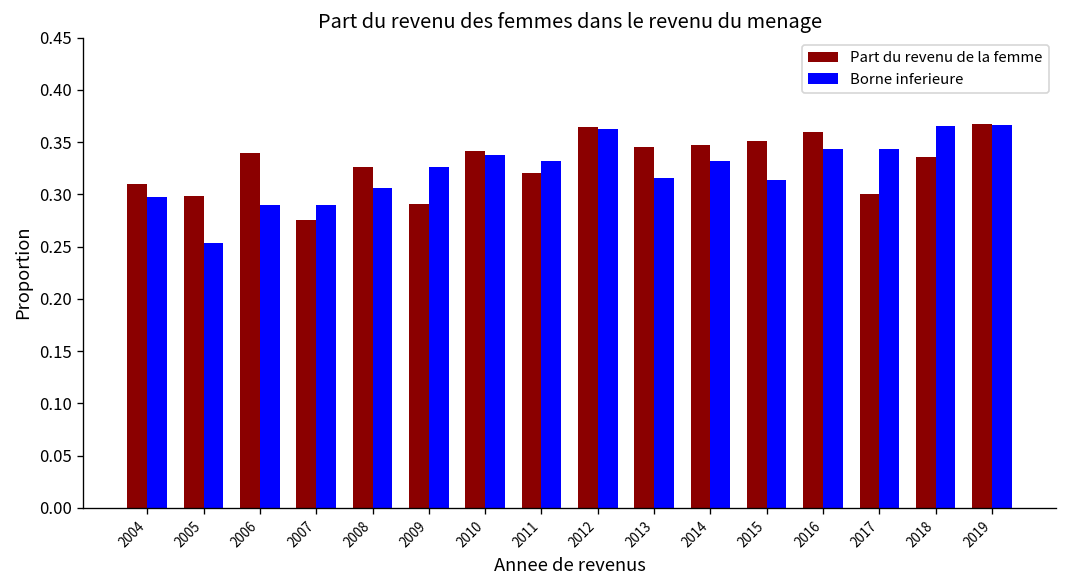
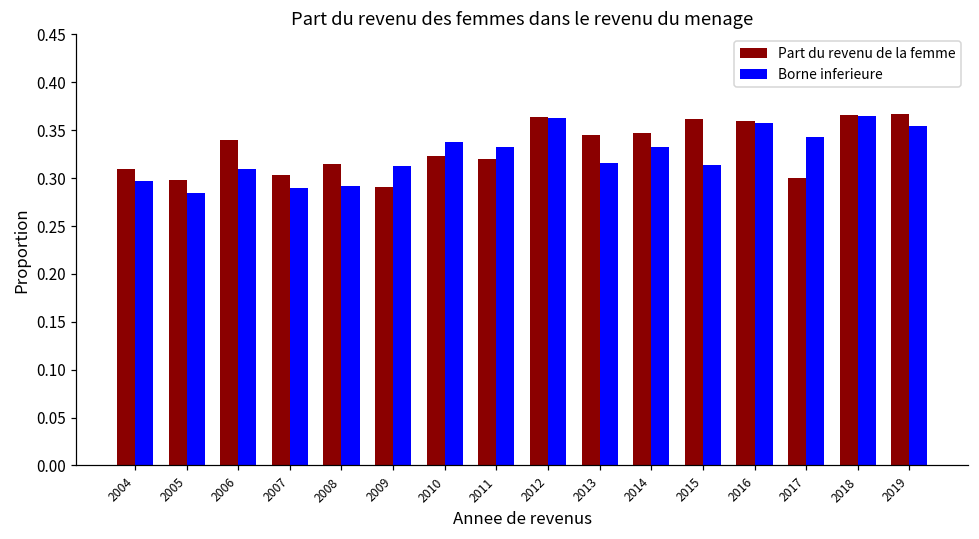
Borne inferieure, 2005: 0.25 -> 0.28
Borne inferieure, 2006: 0.29 -> 0.31
Part du revenu de la femme, 2007: 0.28 -> 0.30
Part du revenu de la femme, 2008: 0.33 -> 0.32
Borne inferieure, 2008: 0.31 -> 0.29
Borne inferieure, 2009: 0.33 -> 0.31
Part du revenu de la femme, 2010: 0.34 -> 0.32
Part du revenu de la femme, 2015: 0.35 -> 0.36
Borne inferieure, 2016: 0.34 -> 0.36
Part du revenu de la femme, 2018: 0.34 -> 0.37
Borne inferieure, 2019: 0.37 -> 0.35
